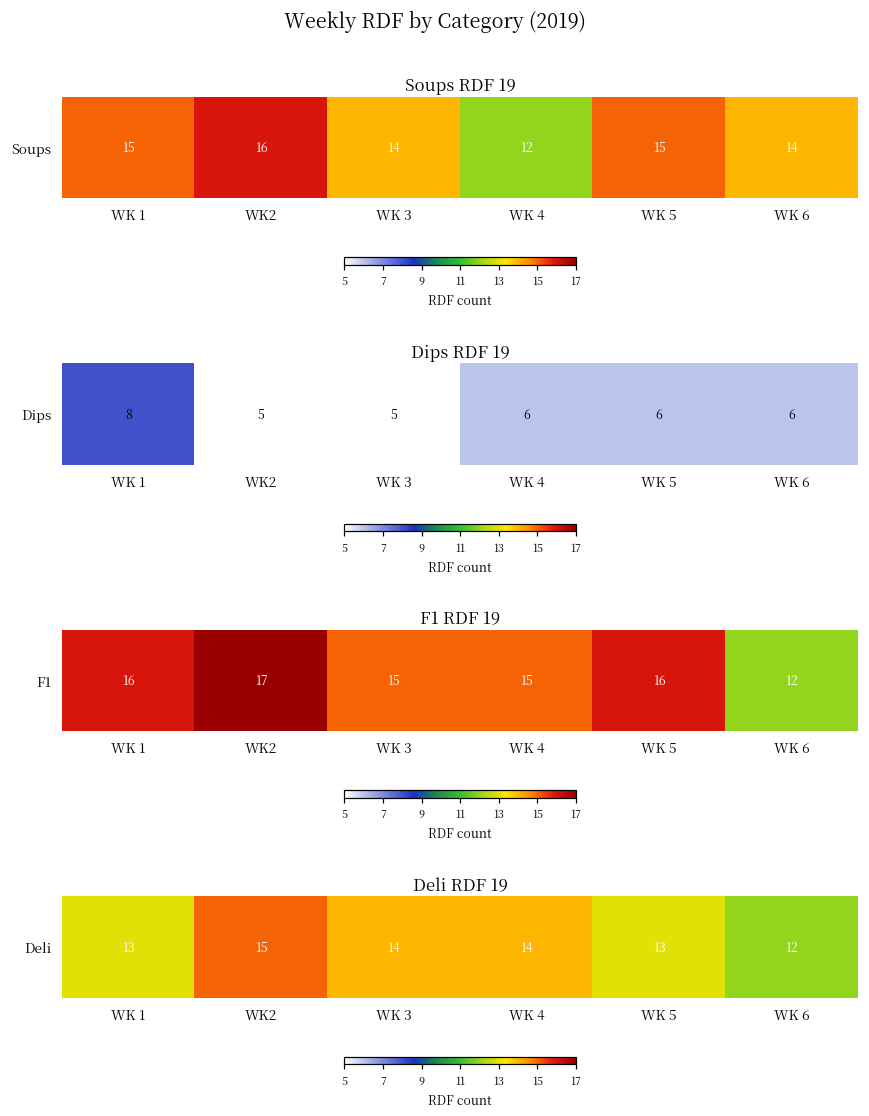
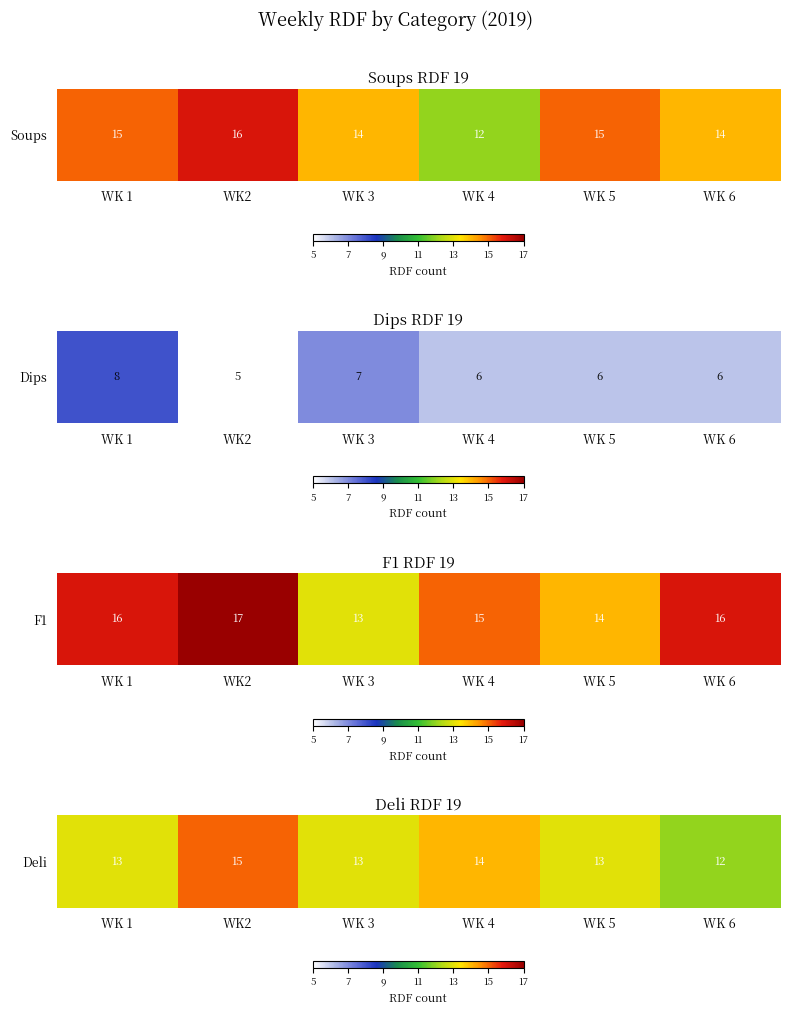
Dips RDF 19, Dips, WK 3: 5 -> 7
F1 RDF 19, F1, WK 3: 15 -> 13
F1 RDF 19, F1, WK 5: 16 -> 14
F1 RDF 19, F1, WK 6: 12 -> 16
Deli RDF 19, Deli, WK 3: 14 -> 13
